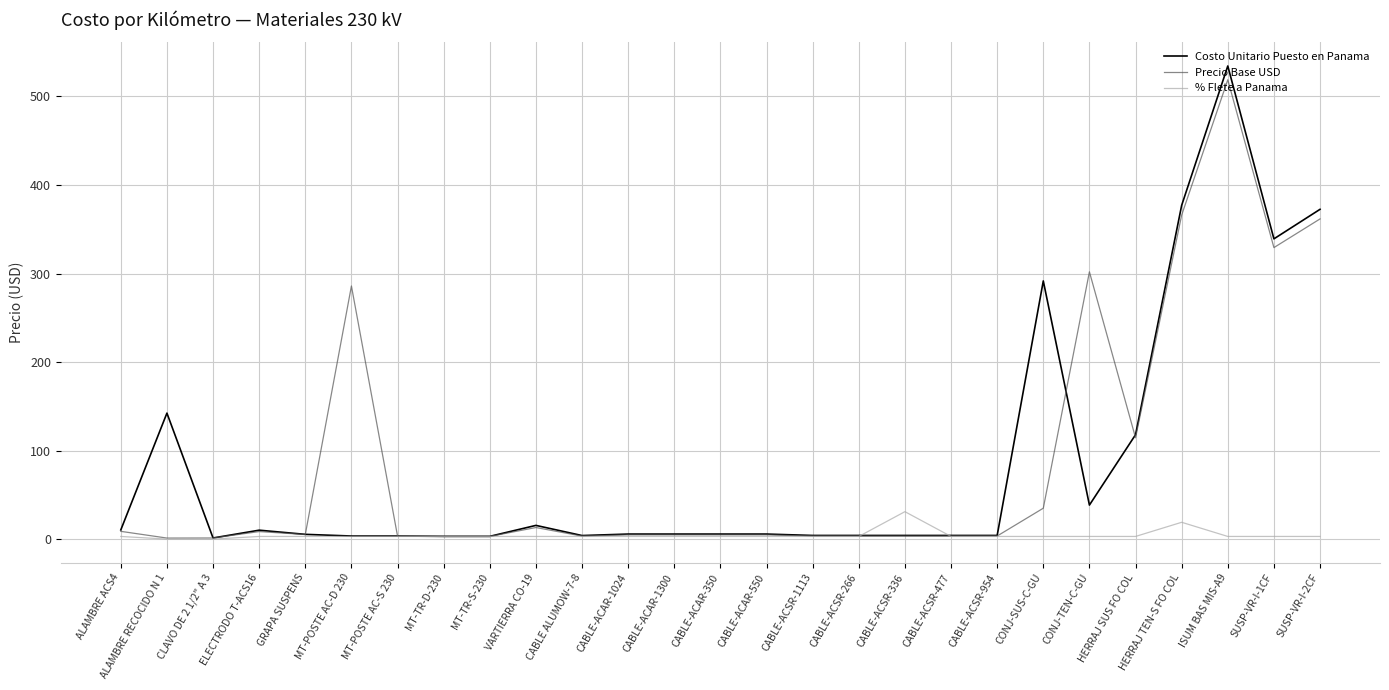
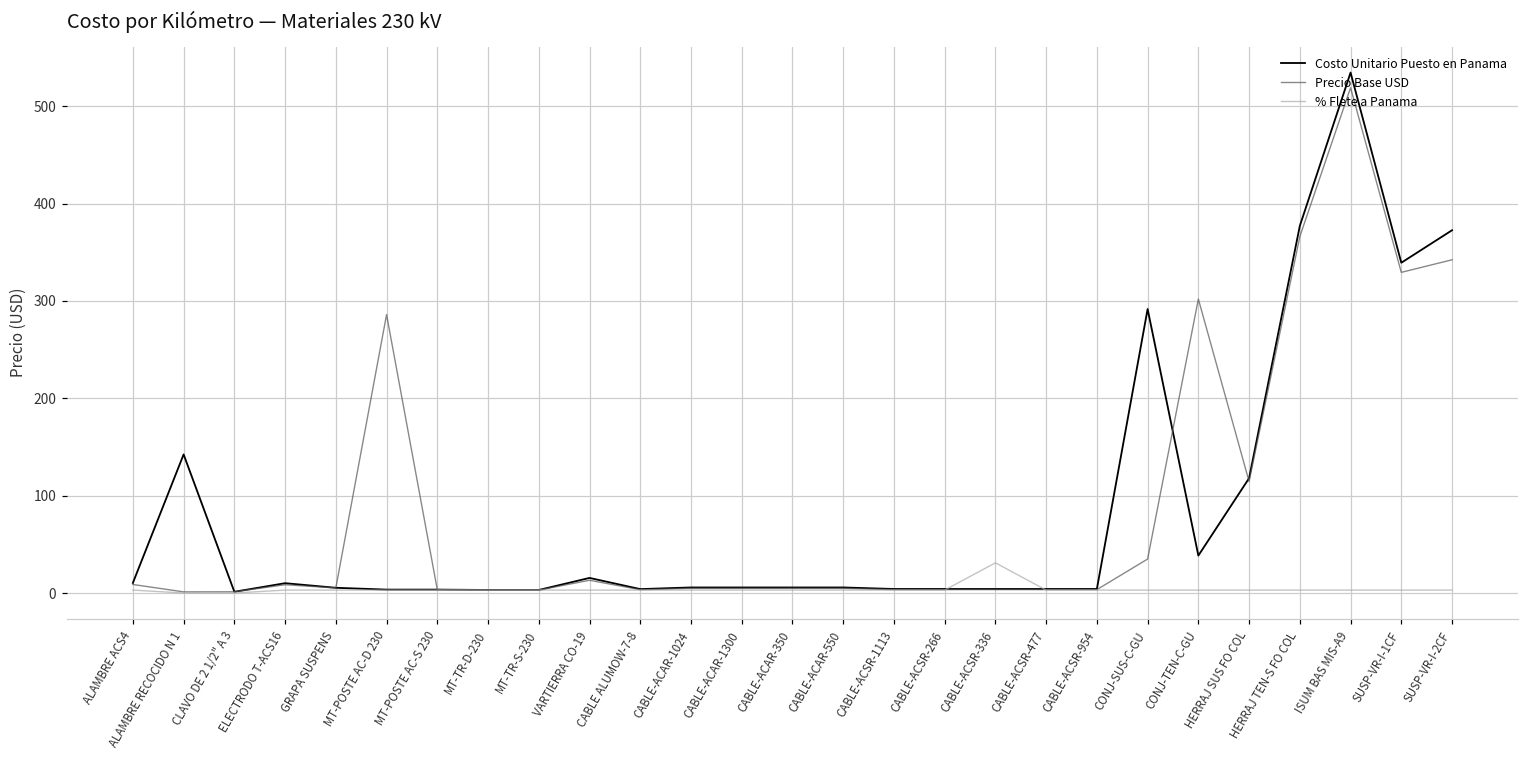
% Flete a Panama, HERRAJ TEN-S FO COL: 20 -> 0
Precio Base USD, SUSP-VR-I-2CF: 360 -> 340
